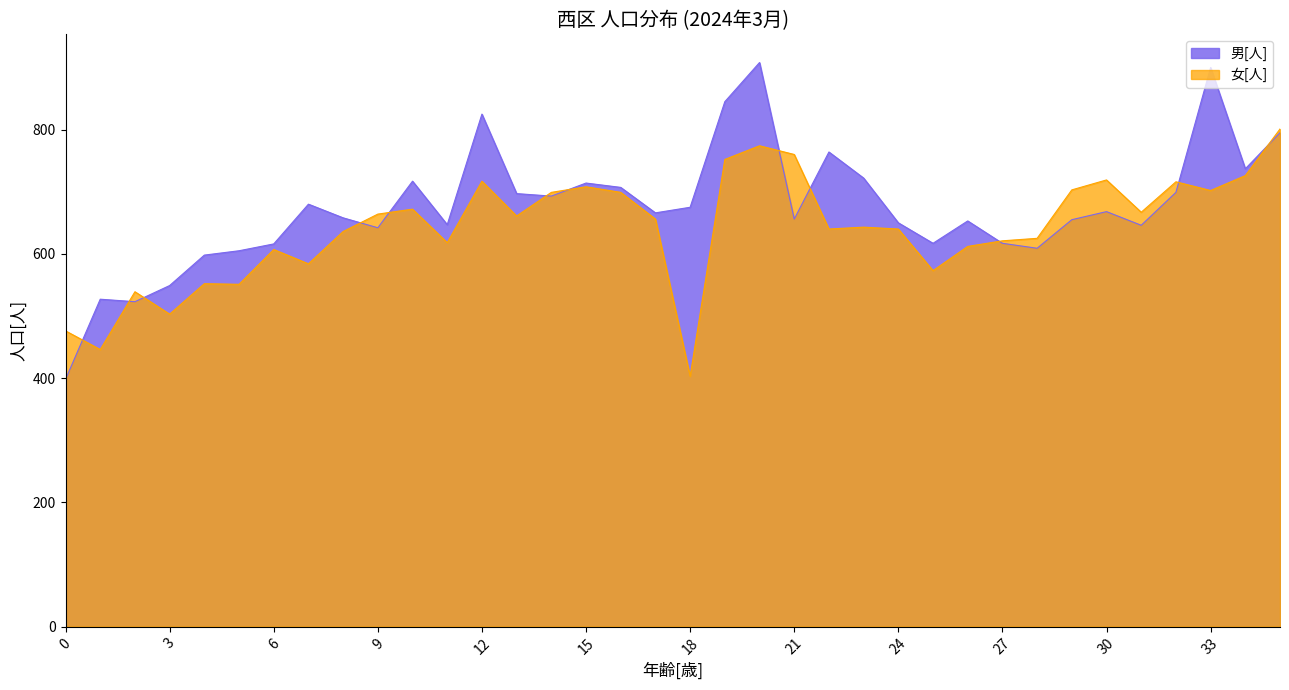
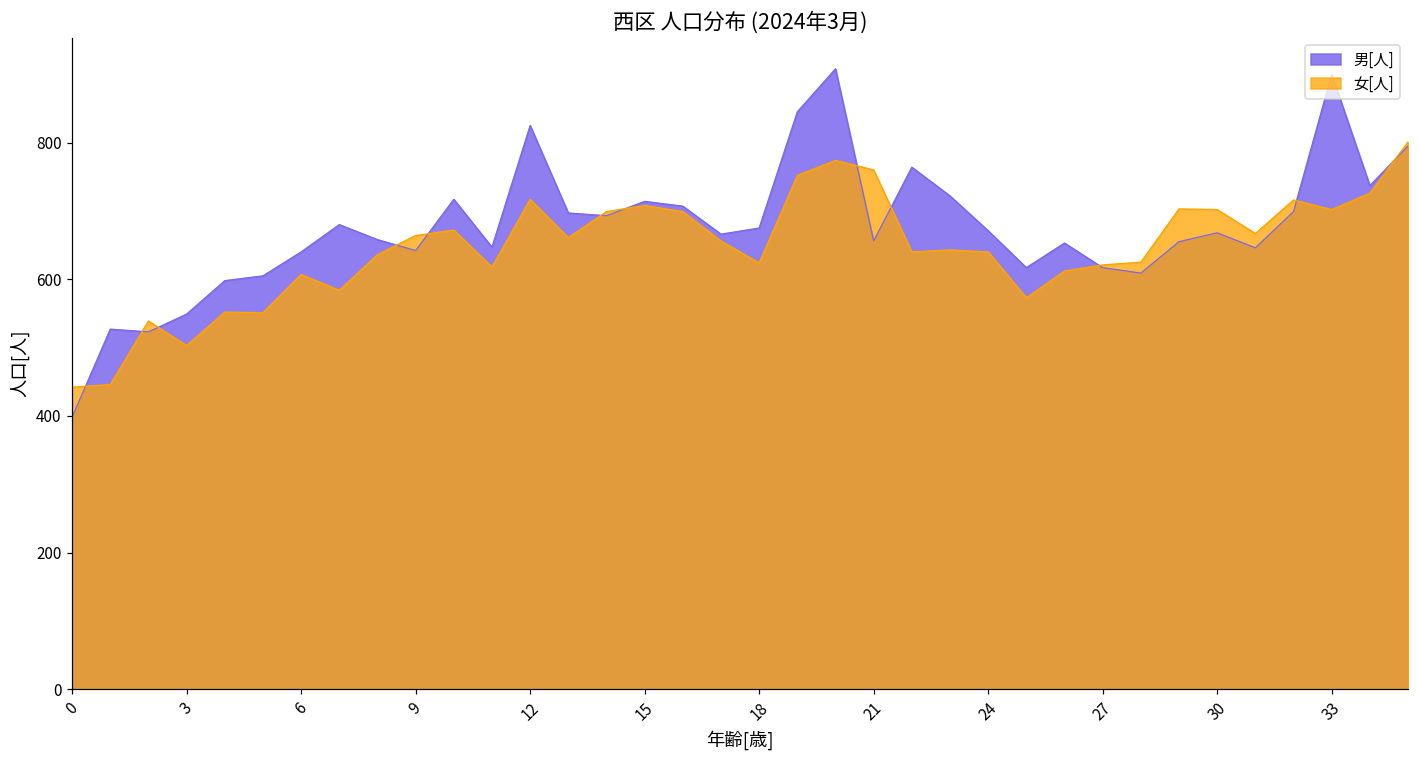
女[人], 0: 480 -> 440
男[人], 6: 620 -> 640
女[人], 18: 400 -> 620
男[人], 24: 650 -> 670
女[人], 30: 720 -> 700
